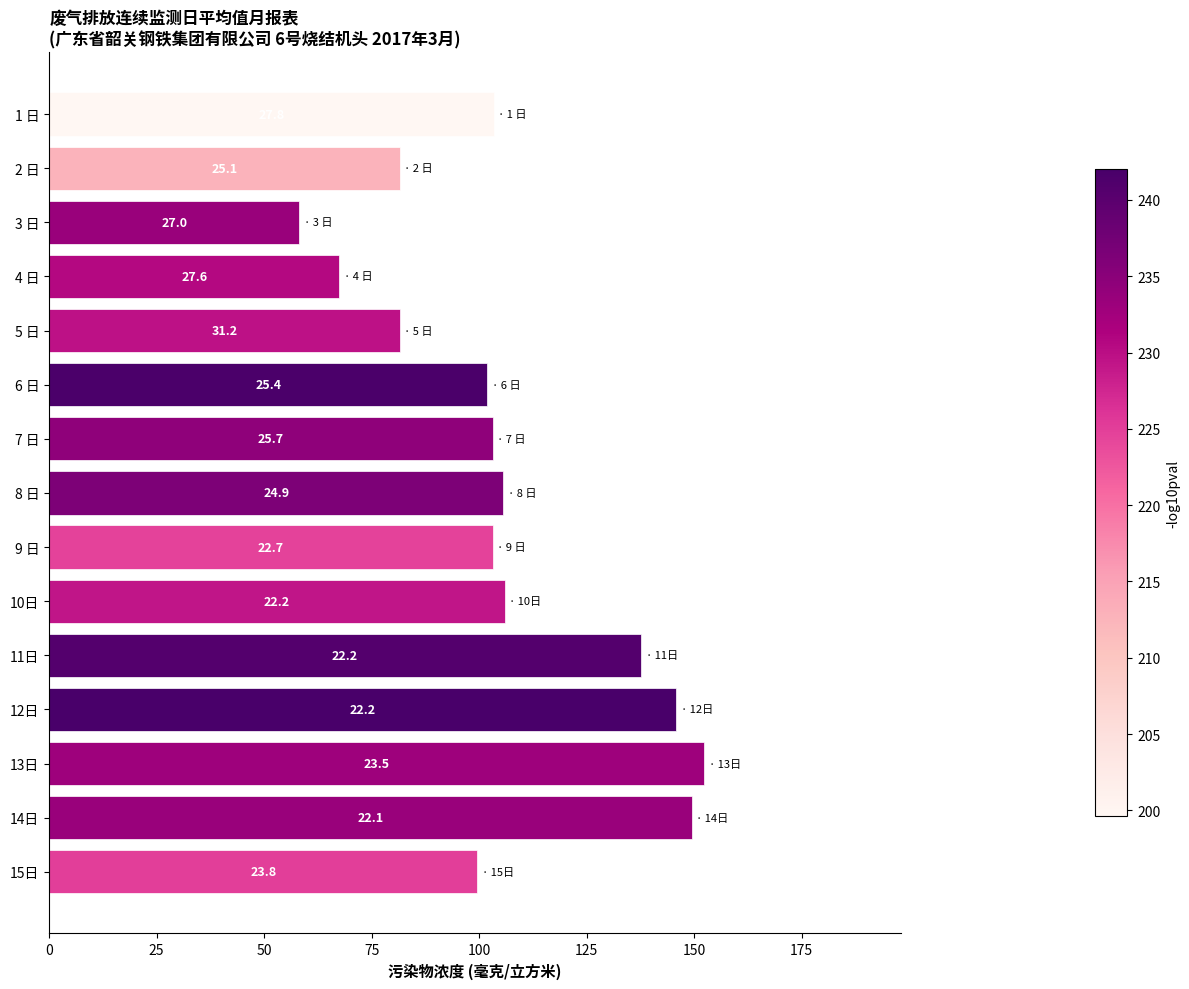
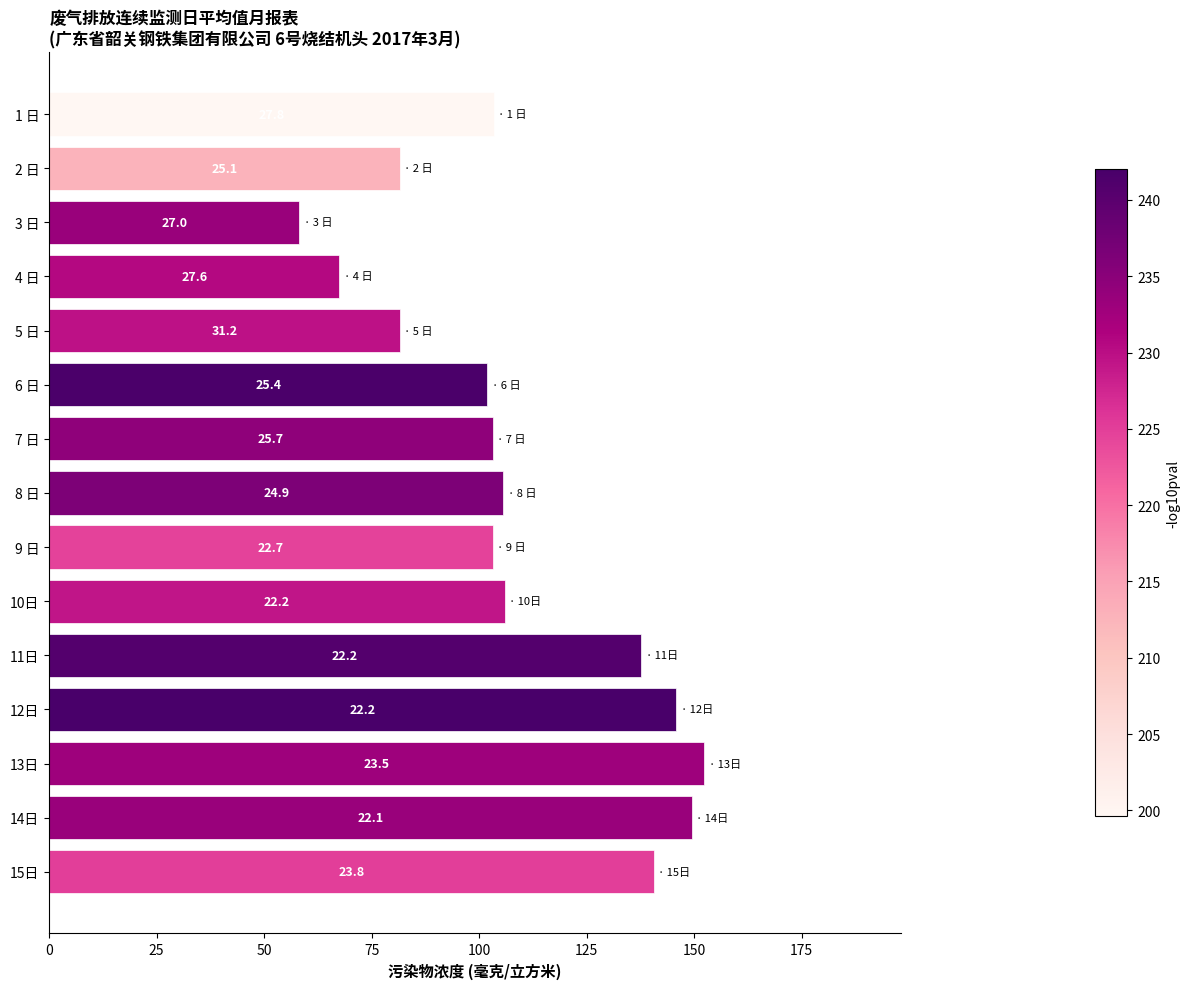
15日: 100 -> 141
